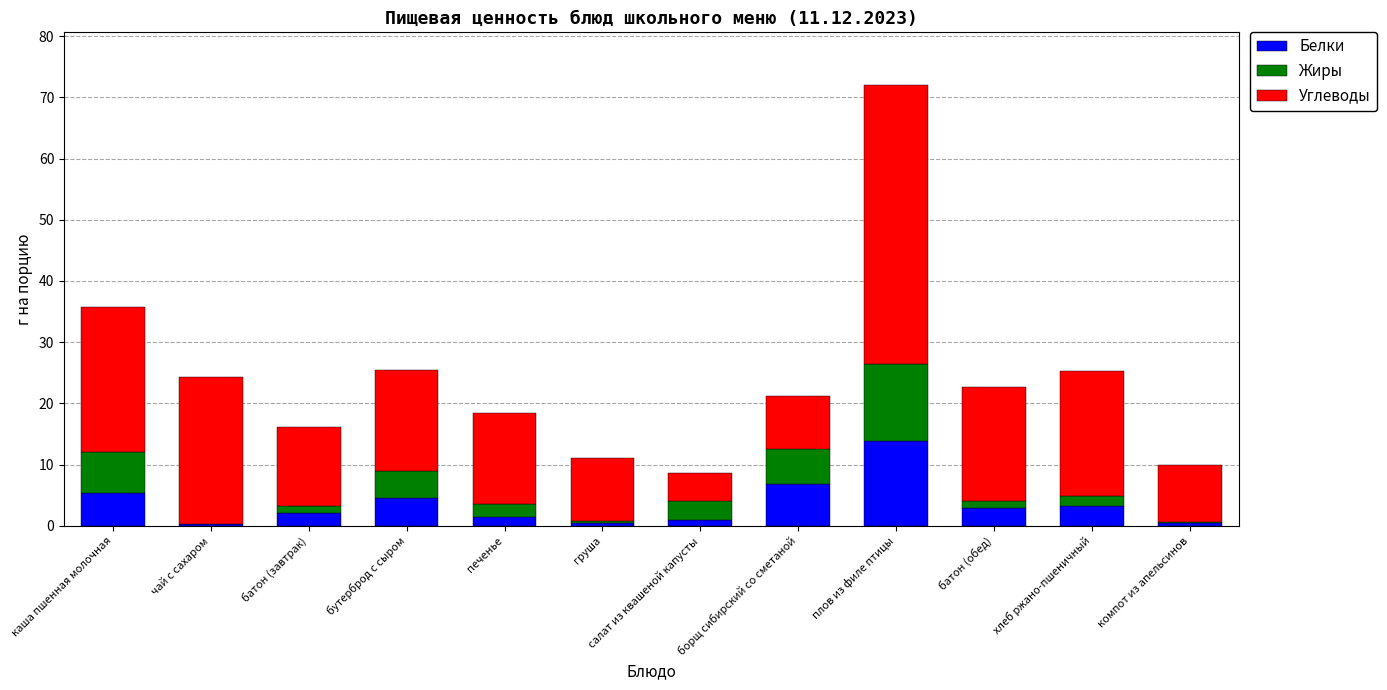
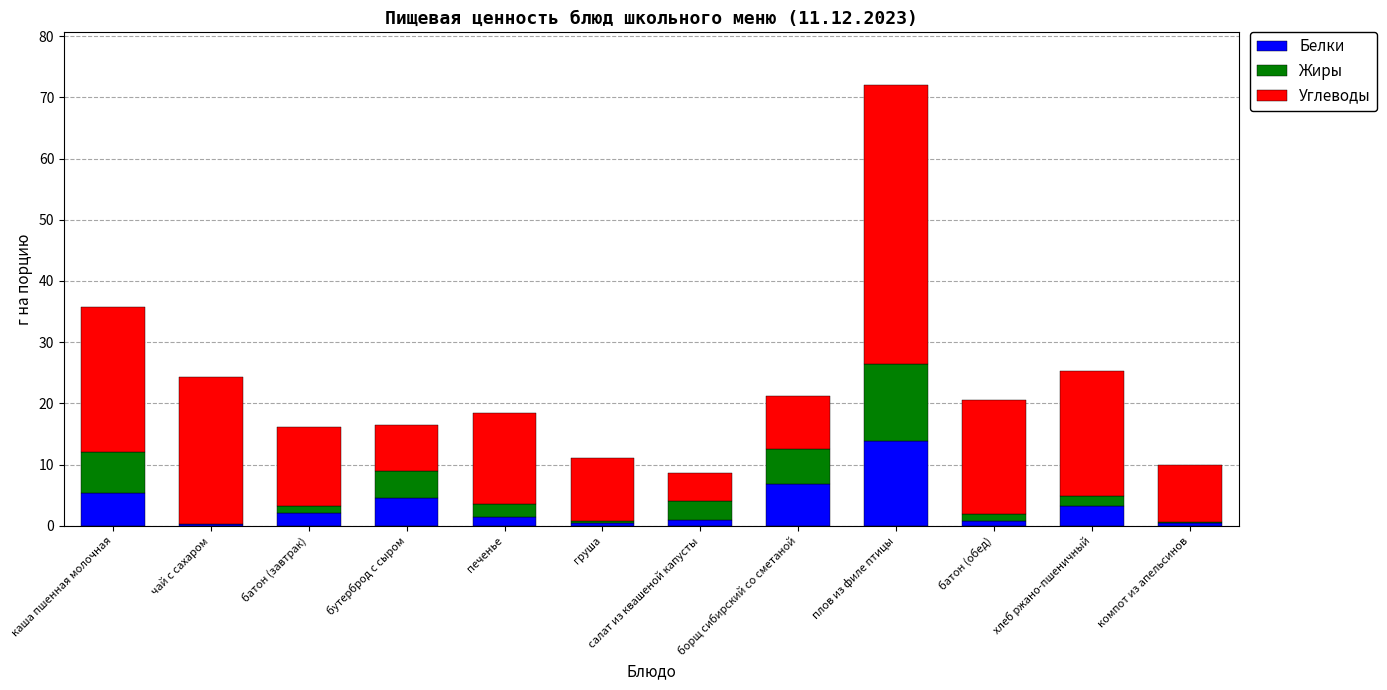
Углеводы, бутерброд с сыром: 16 -> 7
Белки, батон (обед): 3 -> 1
